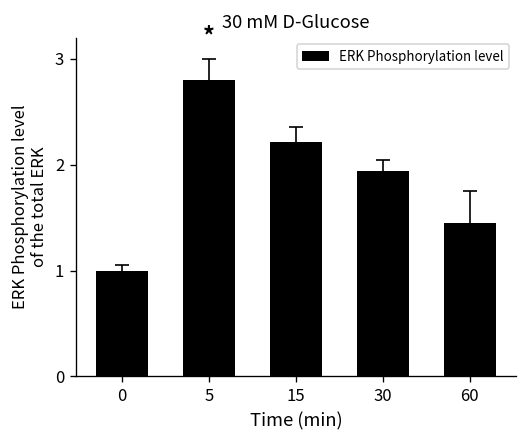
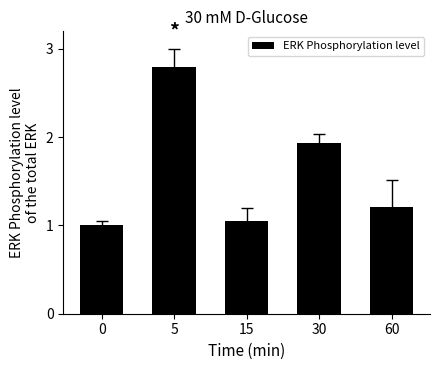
ERK Phosphorylation level, 15: 2.2 -> 1.1
ERK Phosphorylation level, 60: 1.5 -> 1.2
